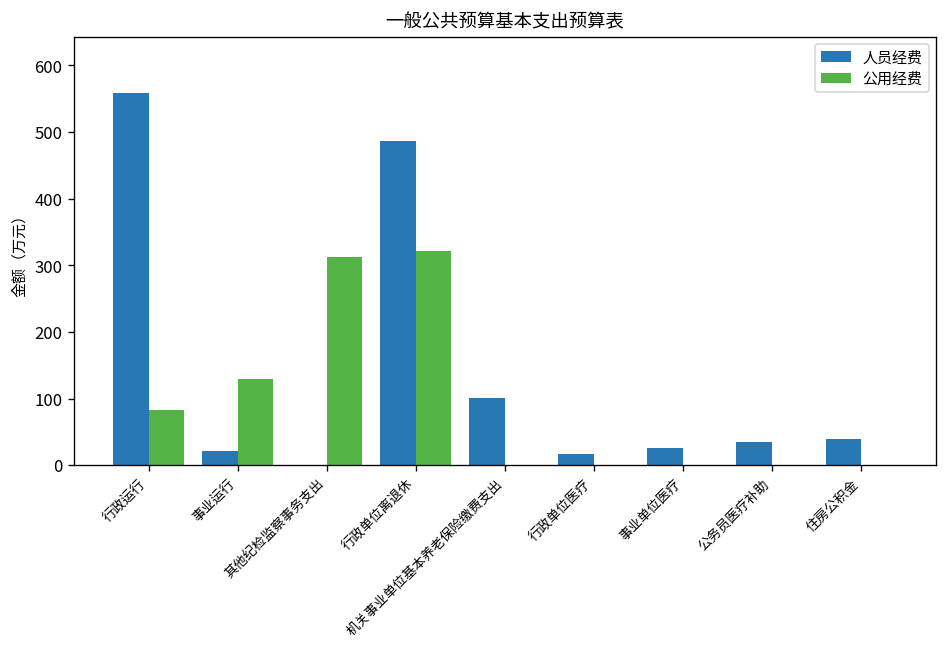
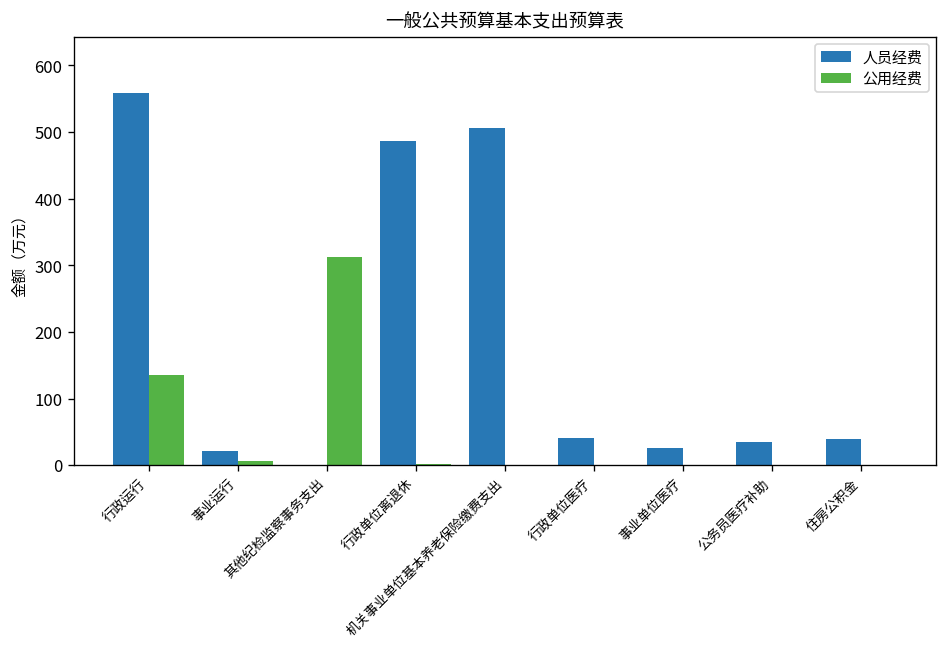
公用经费, 行政运行: 80 -> 130
公用经费, 事业运行: 130 -> 10
公用经费, 行政单位离退休: 320 -> 0
人员经费, 机关事业单位基本养老保险缴费支出: 100 -> 510
人员经费, 行政单位医疗: 20 -> 40
